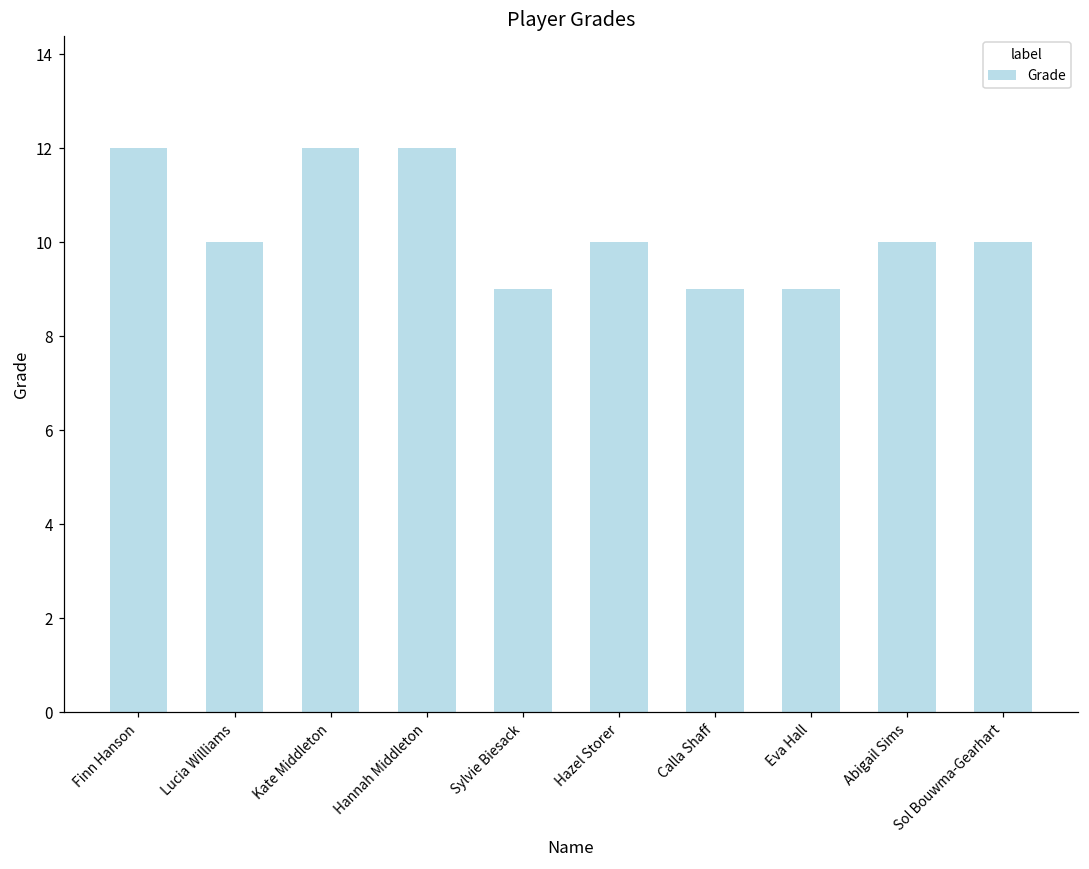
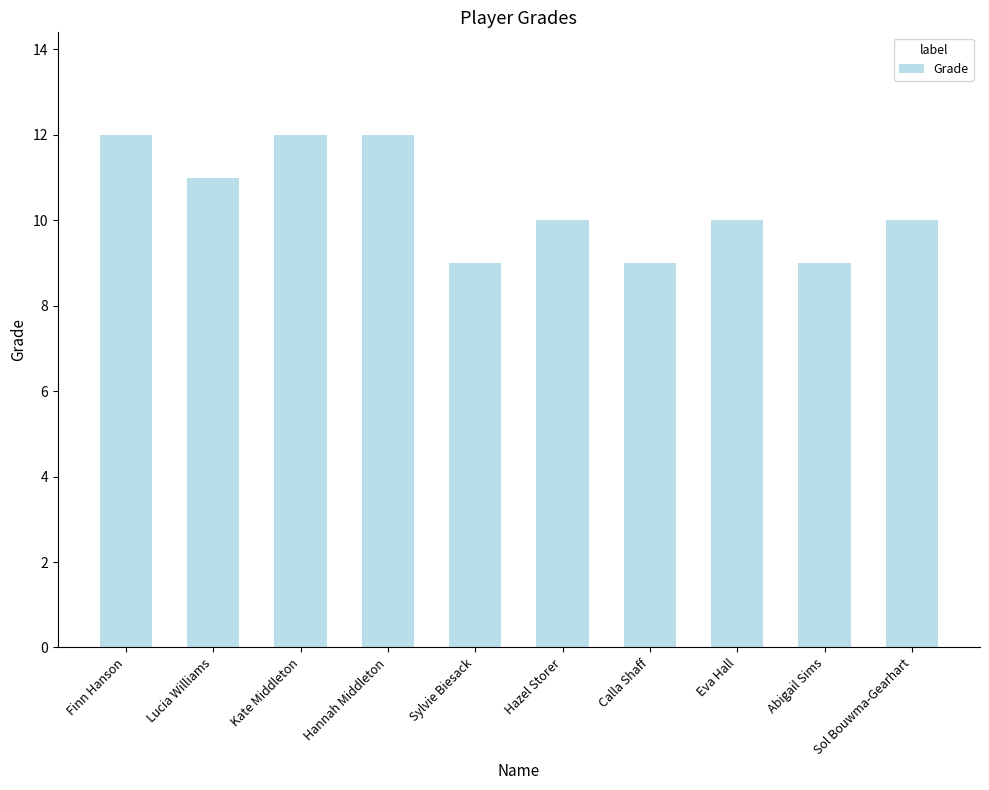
Lucia Williams: 10 -> 11
Eva Hall: 9 -> 10
Abigail Sims: 10 -> 9
